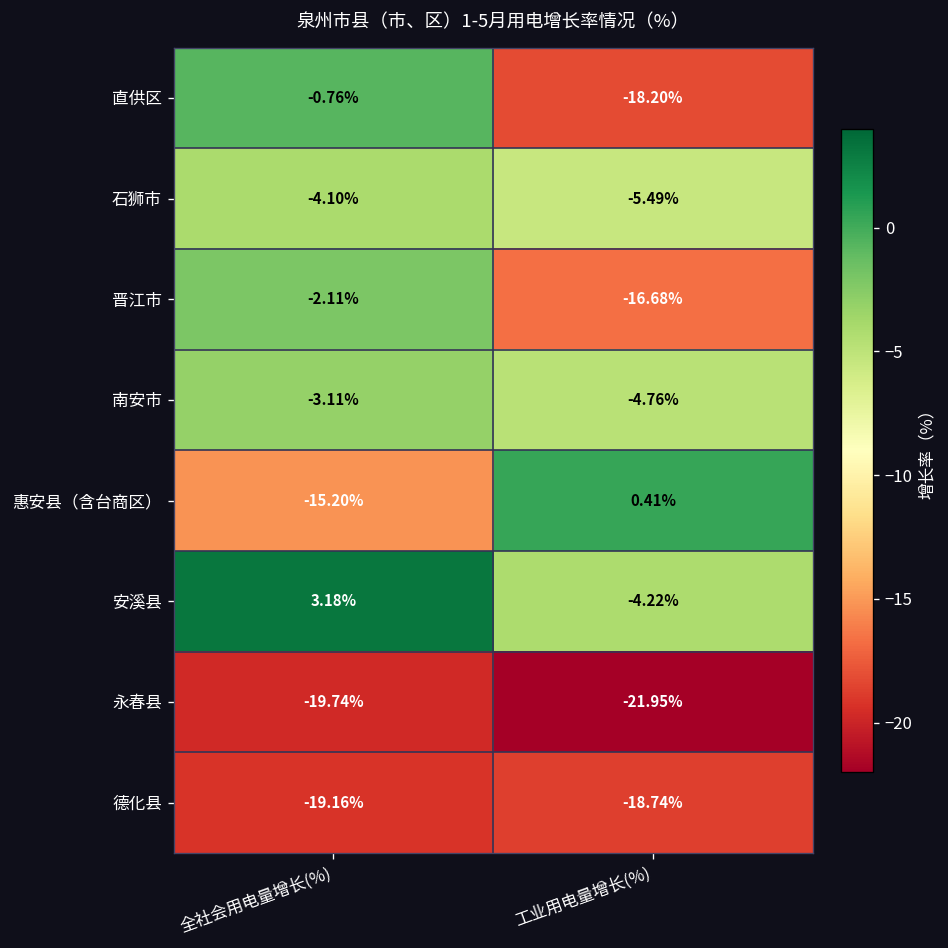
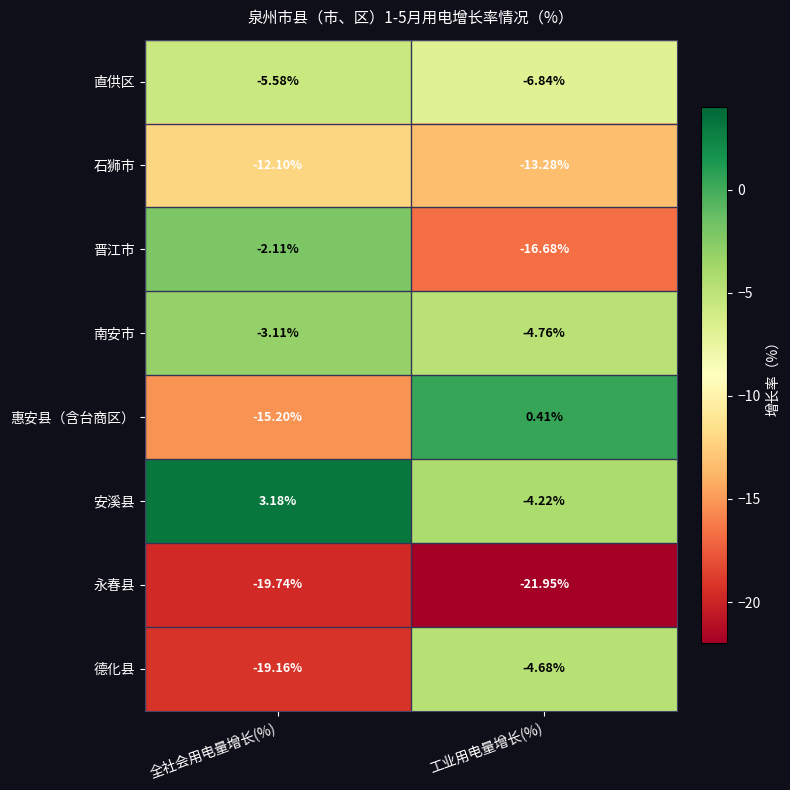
直供区, 全社会用电量增长(%): -0.76% -> -5.58%
直供区, 工业用电量增长(%): -18.20% -> -6.84%
石狮市, 全社会用电量增长(%): -4.10% -> -12.10%
石狮市, 工业用电量增长(%): -5.49% -> -13.28%
德化县, 工业用电量增长(%): -18.74% -> -4.68%
